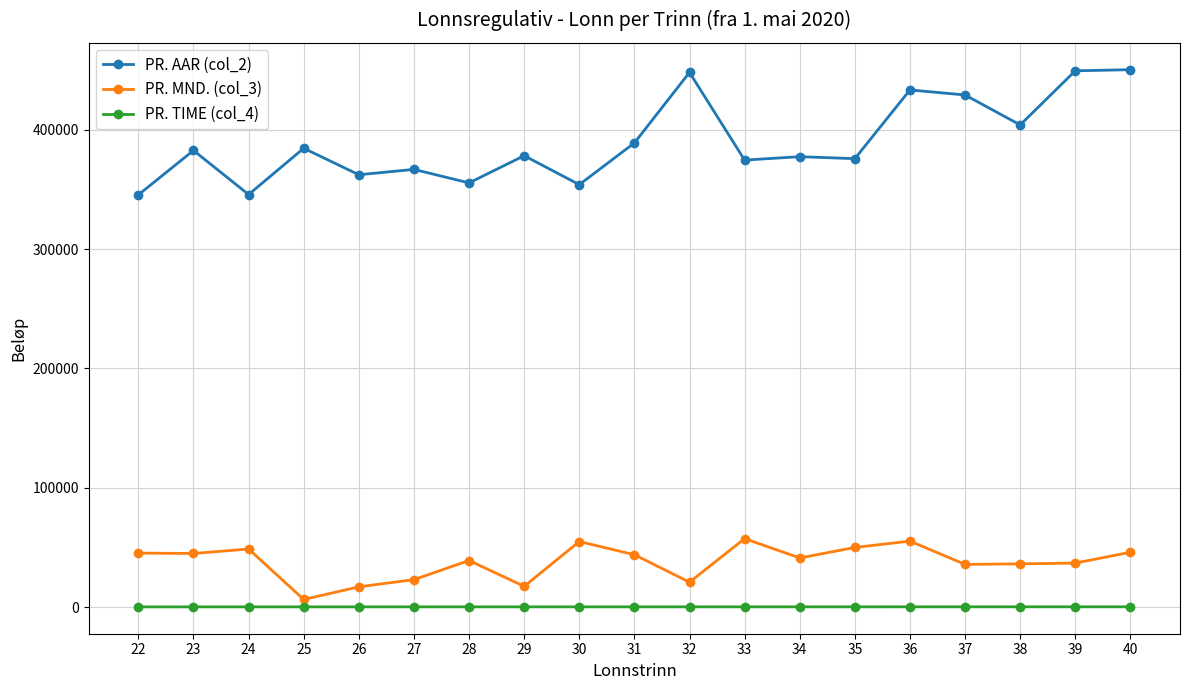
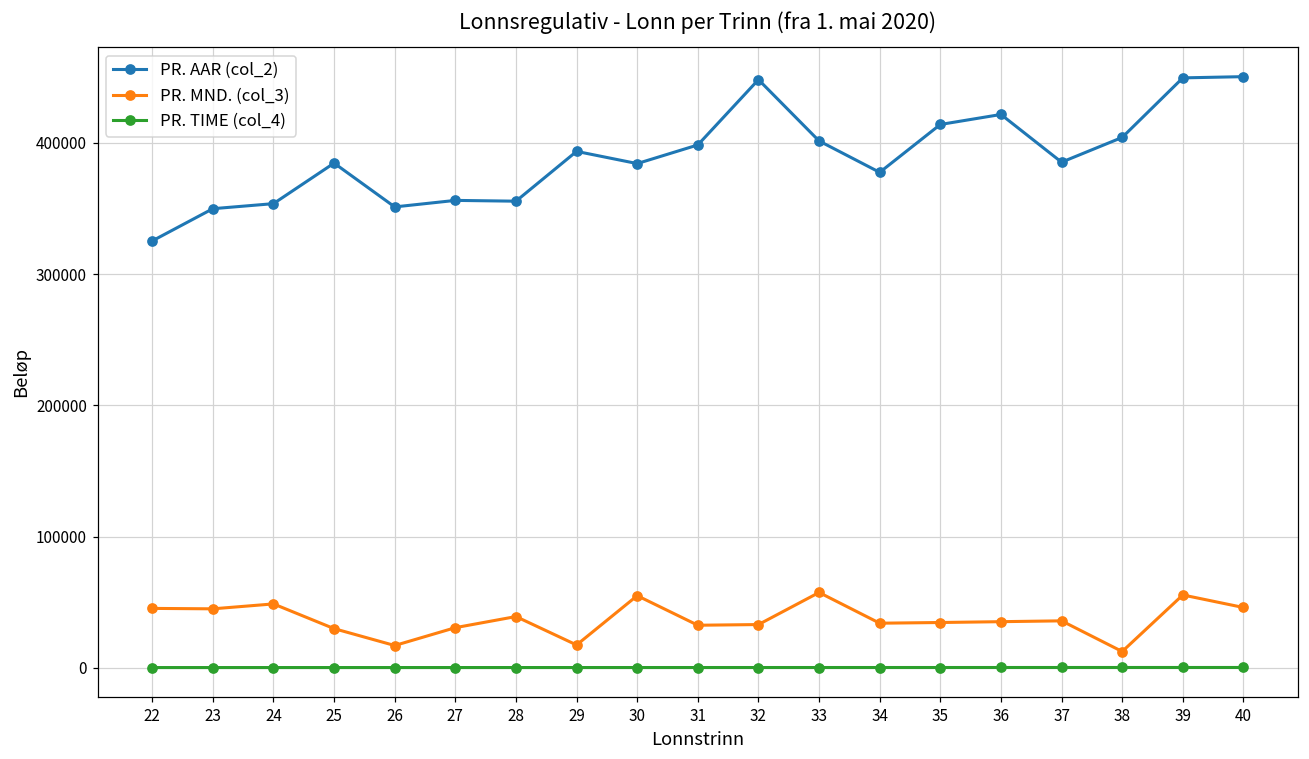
PR. AAR (col_2), 22: 346000 -> 325000
PR. AAR (col_2), 23: 383000 -> 350000
PR. AAR (col_2), 24: 346000 -> 354000
PR. MND. (col_3), 25: 6000 -> 30000
PR. AAR (col_2), 26: 362000 -> 351000
PR. AAR (col_2), 27: 367000 -> 356000
PR. MND. (col_3), 27: 23000 -> 31000
PR. AAR (col_2), 29: 378000 -> 393000
PR. AAR (col_2), 30: 354000 -> 384000
PR. AAR (col_2), 31: 389000 -> 398000
PR. MND. (col_3), 31: 44000 -> 32000
PR. MND. (col_3), 32: 21000 -> 33000
PR. AAR (col_2), 33: 375000 -> 401000
PR. MND. (col_3), 34: 41000 -> 34000
PR. AAR (col_2), 35: 376000 -> 414000
PR. MND. (col_3), 35: 50000 -> 34000
PR. AAR (col_2), 36: 433000 -> 422000
PR. MND. (col_3), 36: 55000 -> 35000
PR. AAR (col_2), 37: 429000 -> 385000
PR. MND. (col_3), 38: 36000 -> 12000
PR. MND. (col_3), 39: 37000 -> 55000
